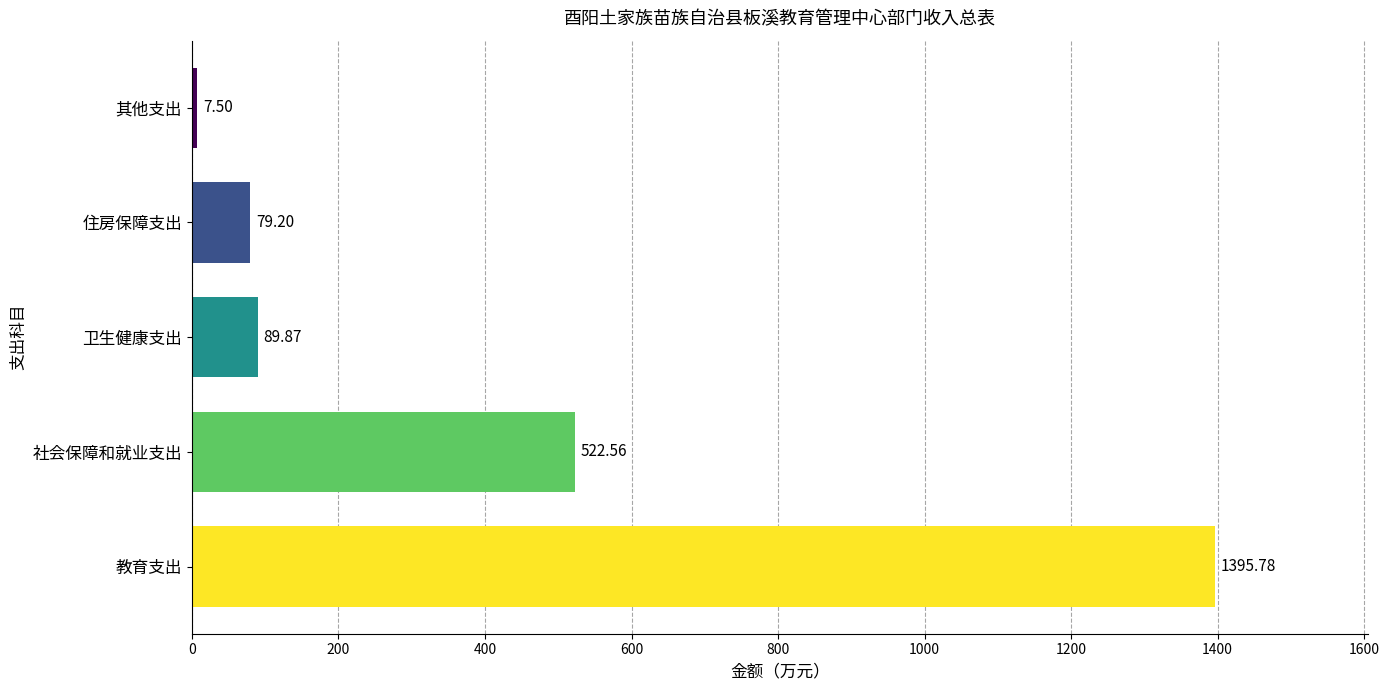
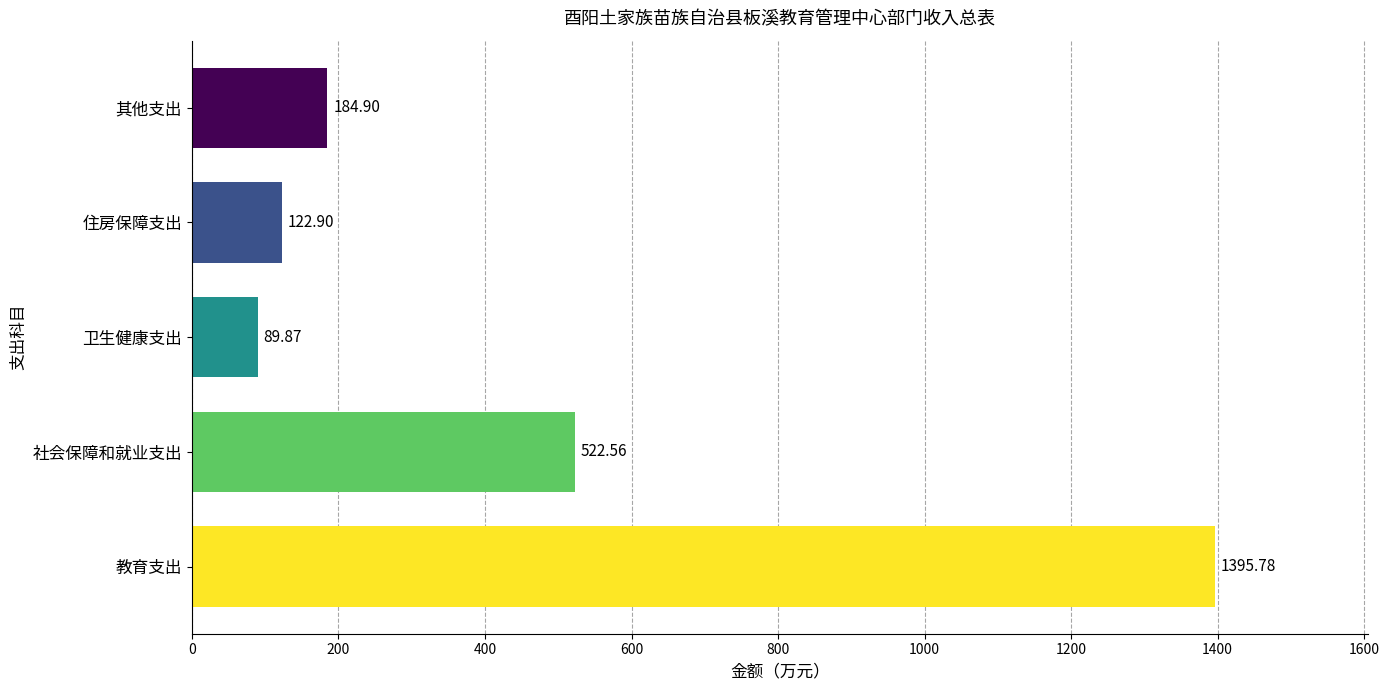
其他支出: 7.50 -> 184.90
住房保障支出: 79.20 -> 122.90
